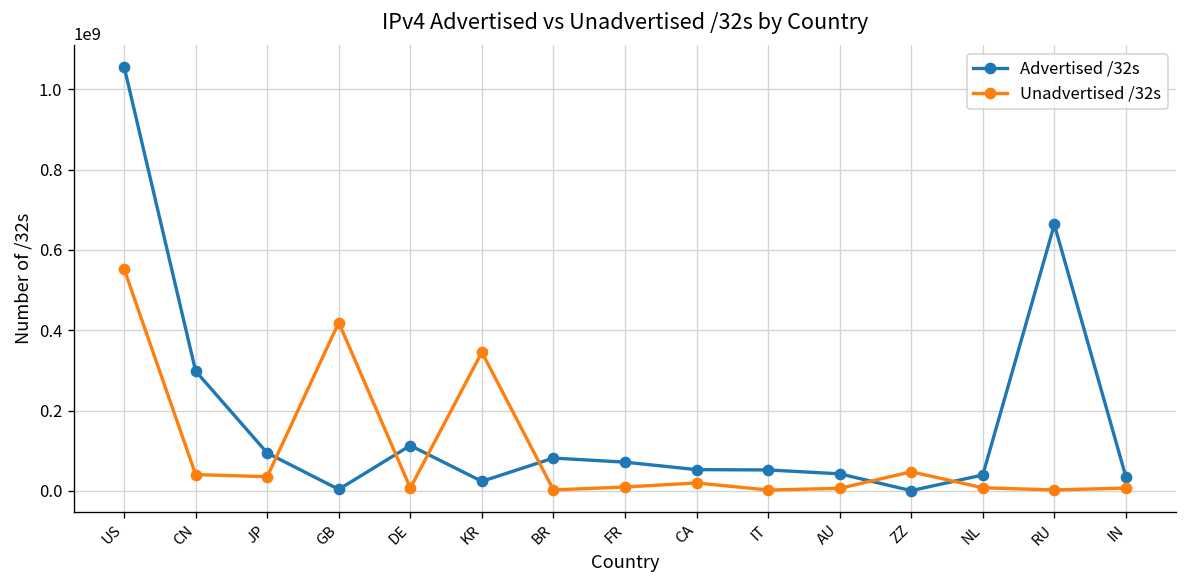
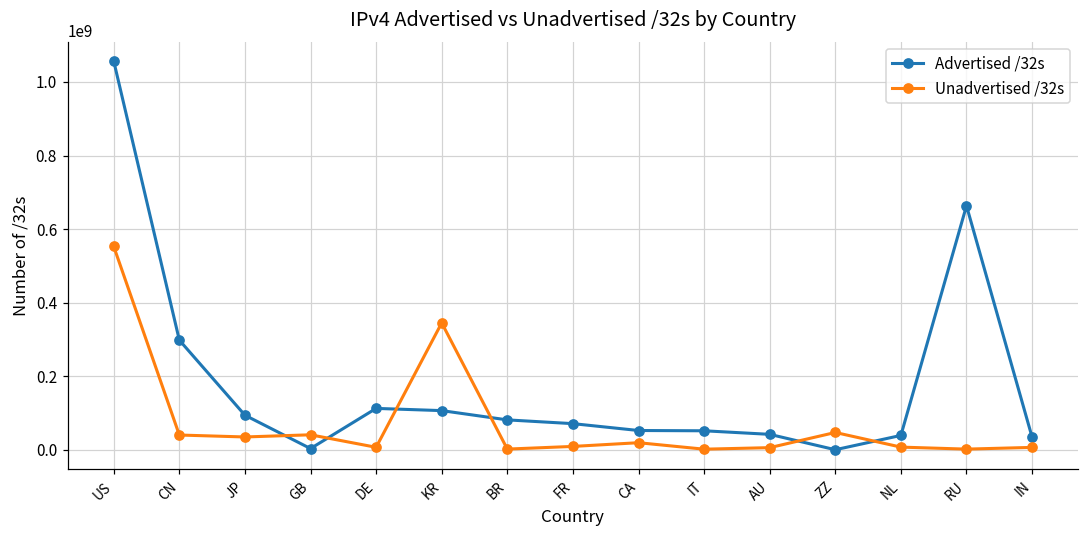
Unadvertised /32s, GB: 420000000 -> 40000000
Advertised /32s, KR: 20000000 -> 110000000
